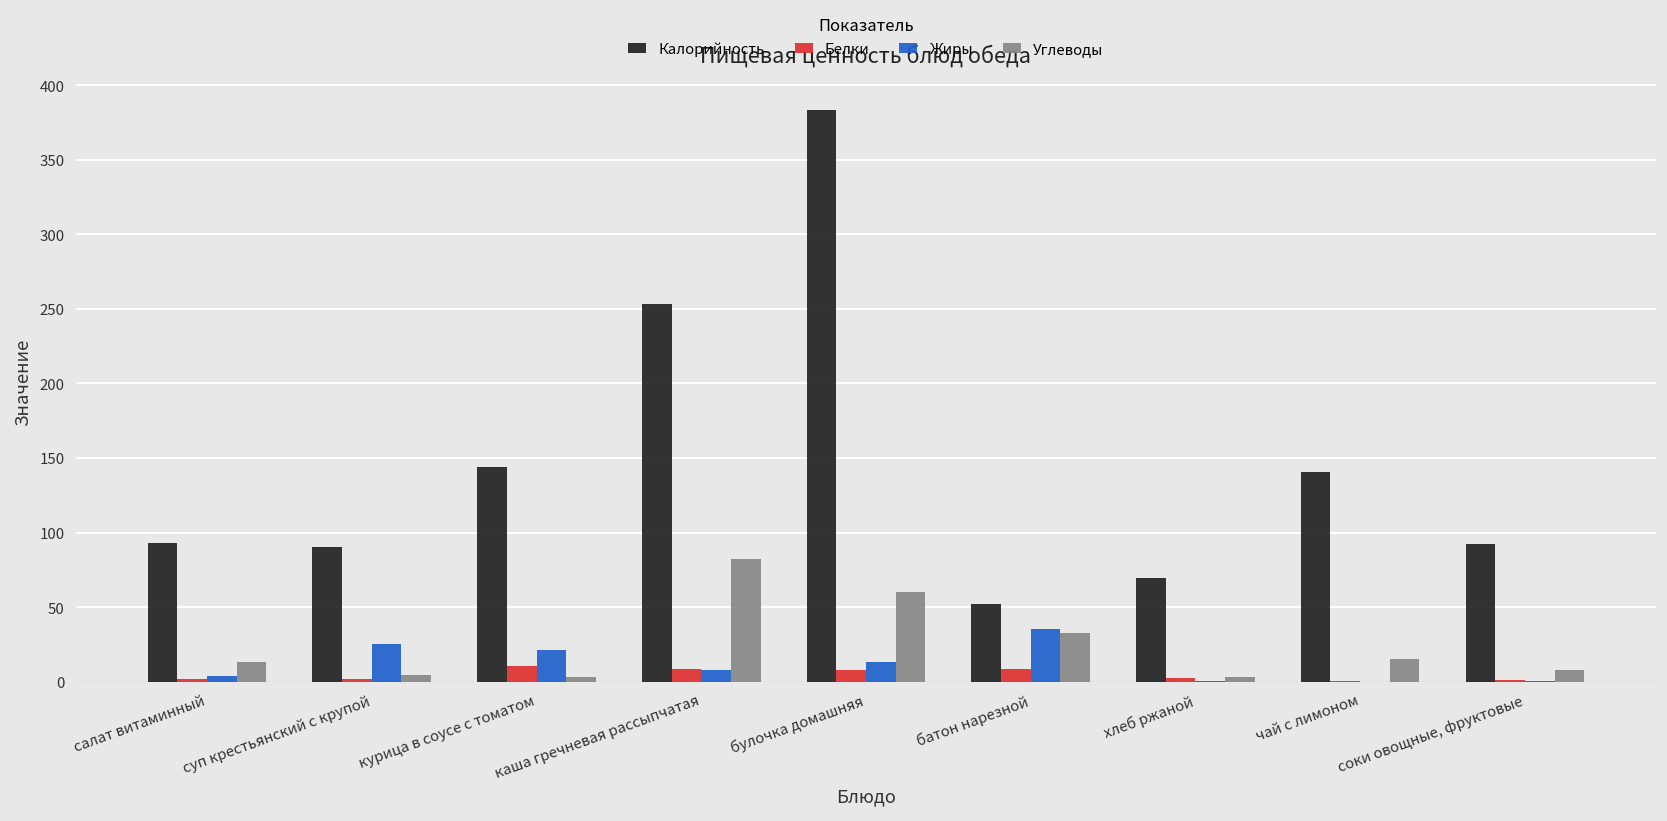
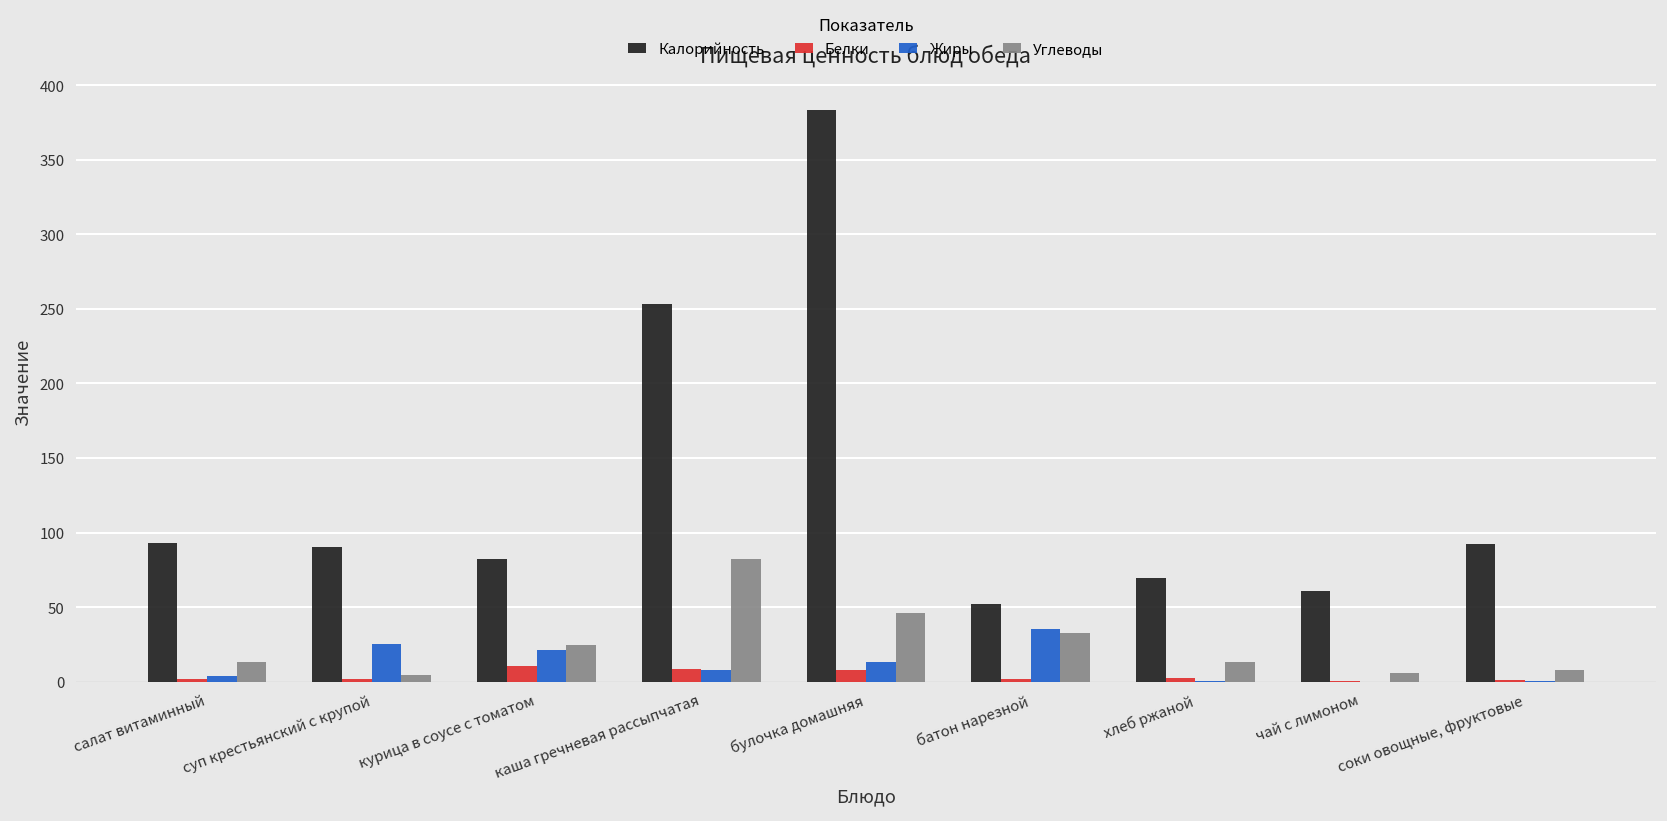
Калорийность, курица в соусе с томатом: 144 -> 82
Углеводы, курица в соусе с томатом: 3 -> 25
Углеводы, булочка домашняя: 60 -> 46
Белки, батон нарезной: 9 -> 2
Углеводы, хлеб ржаной: 3 -> 13
Калорийность, чай с лимоном: 140 -> 61
Углеводы, чай с лимоном: 15 -> 6
